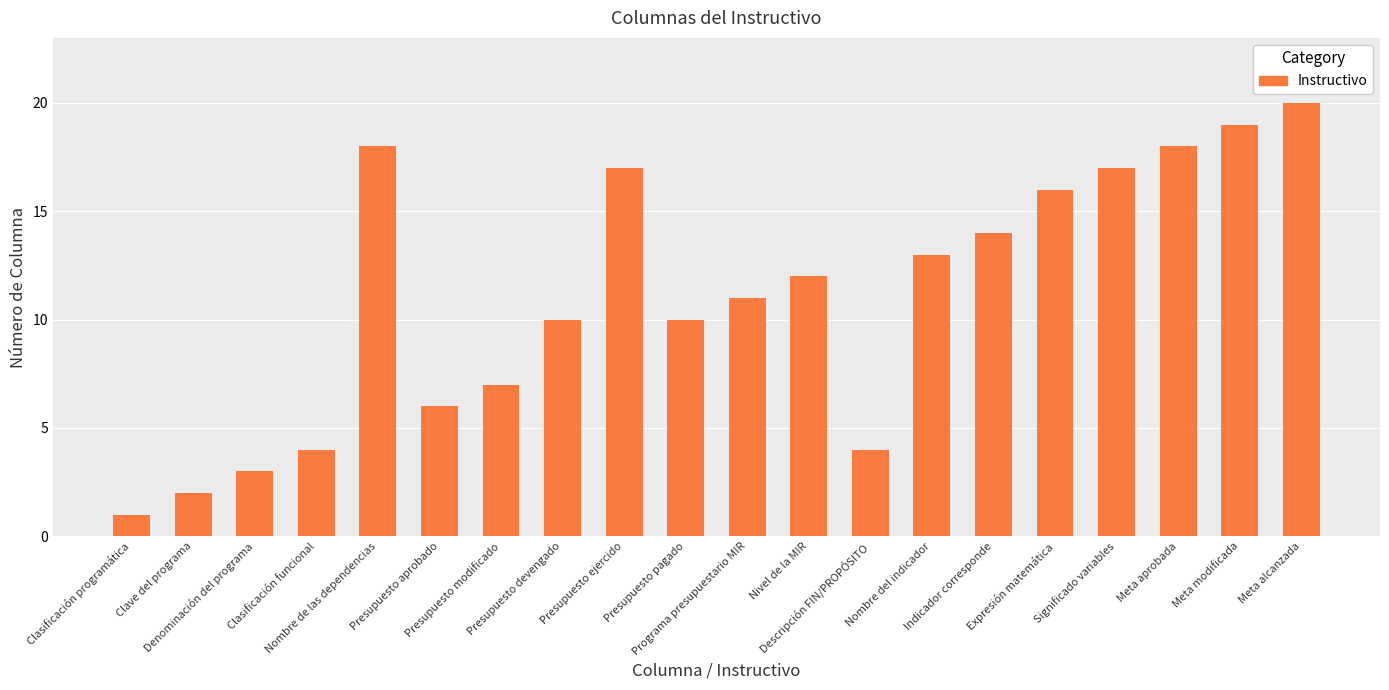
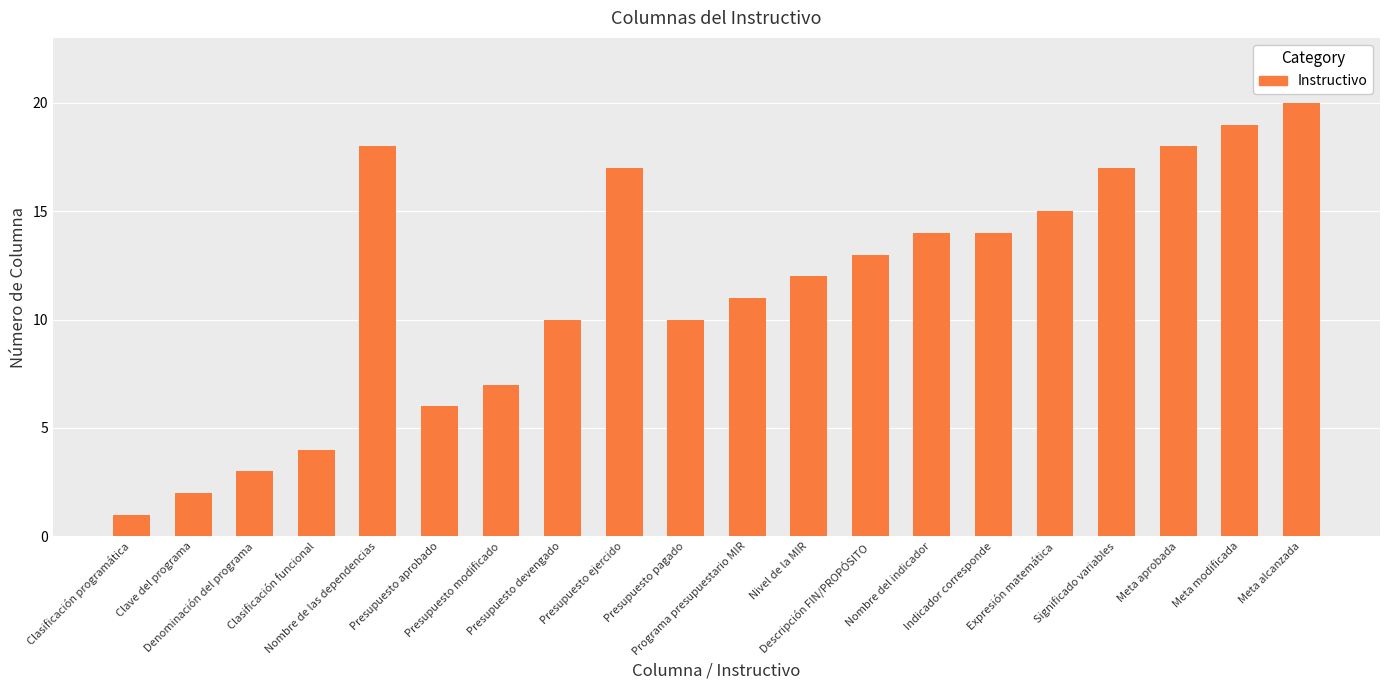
Descripción FIN/PROPÓSITO: 4 -> 13
Nombre del indicador: 13 -> 14
Expresión matemática: 16 -> 15
